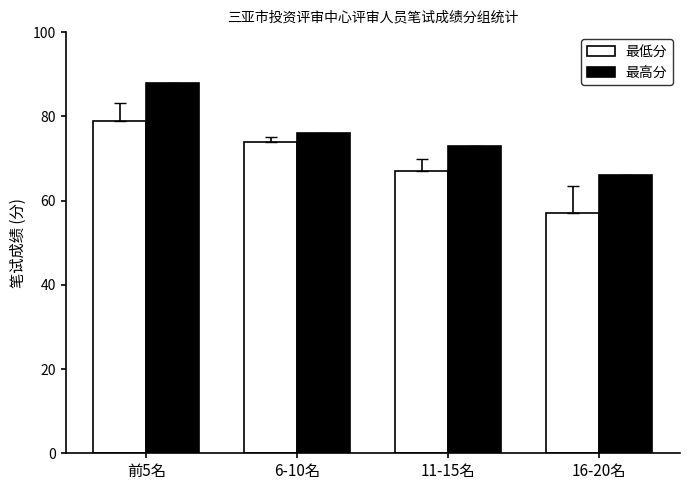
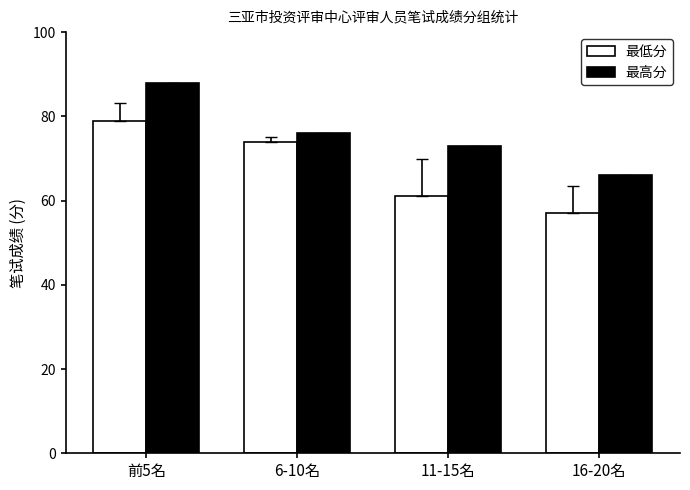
最低分, 11-15名: 67 -> 61
